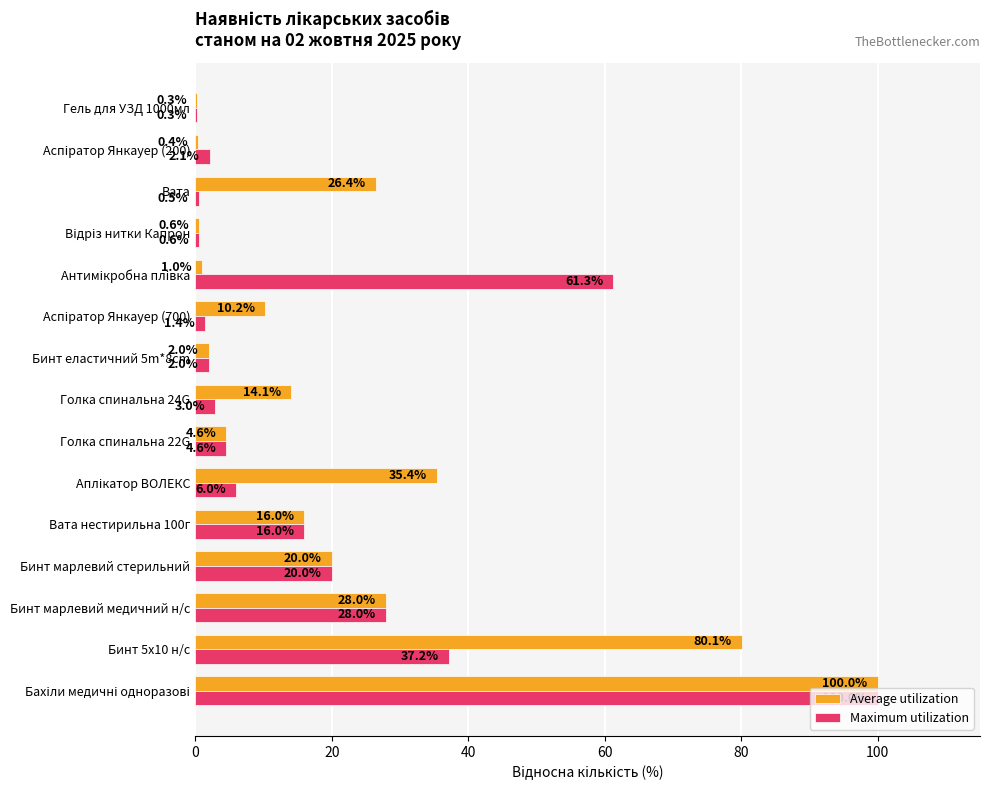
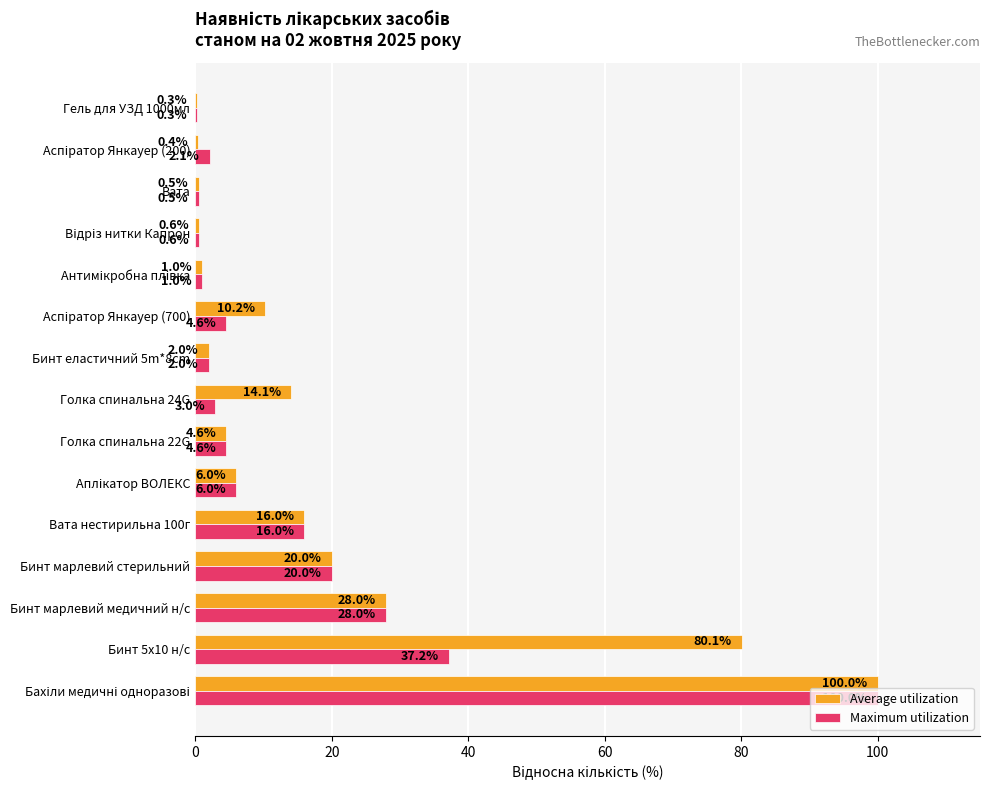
Average utilization, Вата: 26.4% -> 0.5%
Maximum utilization, Антимікробна плівка: 61.3% -> 1.0%
Maximum utilization, Аспіратор Янкауер (700): 1.4% -> 4.6%
Average utilization, Аплікатор ВОЛЕКС: 35.4% -> 6.0%
